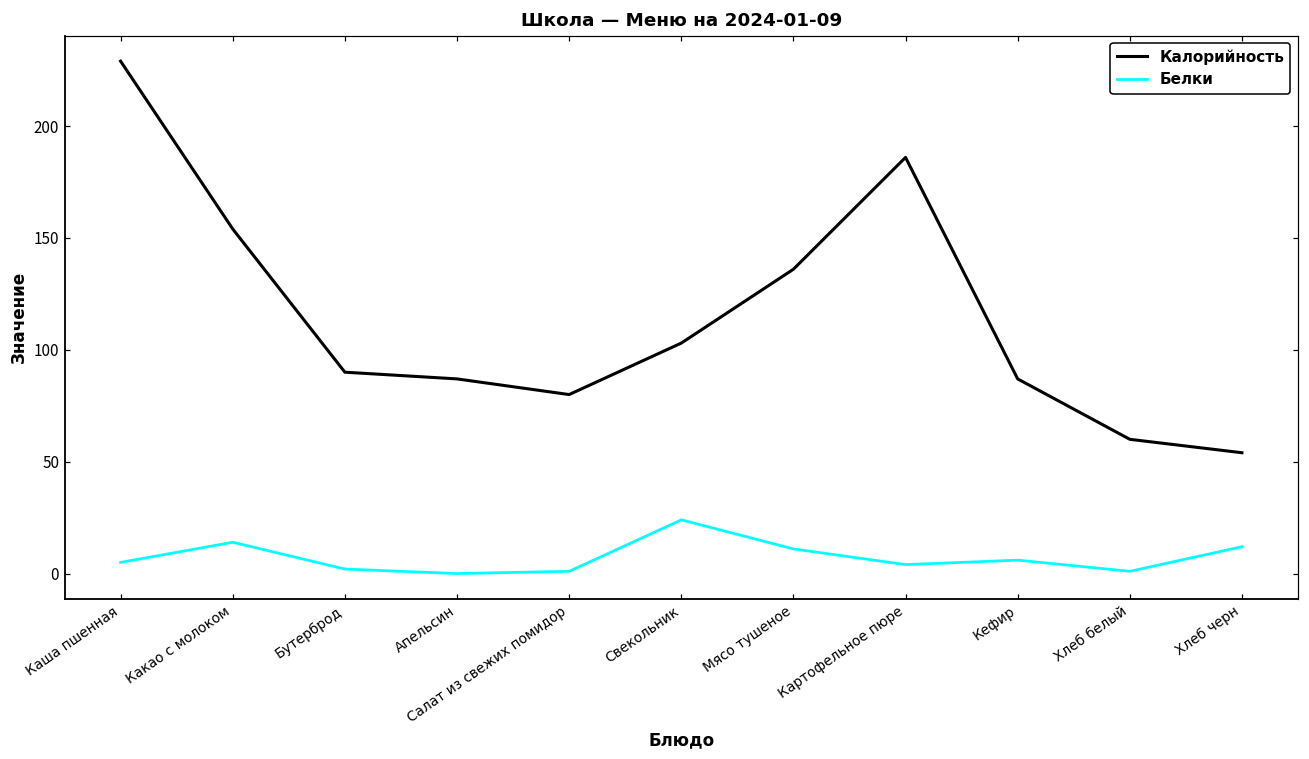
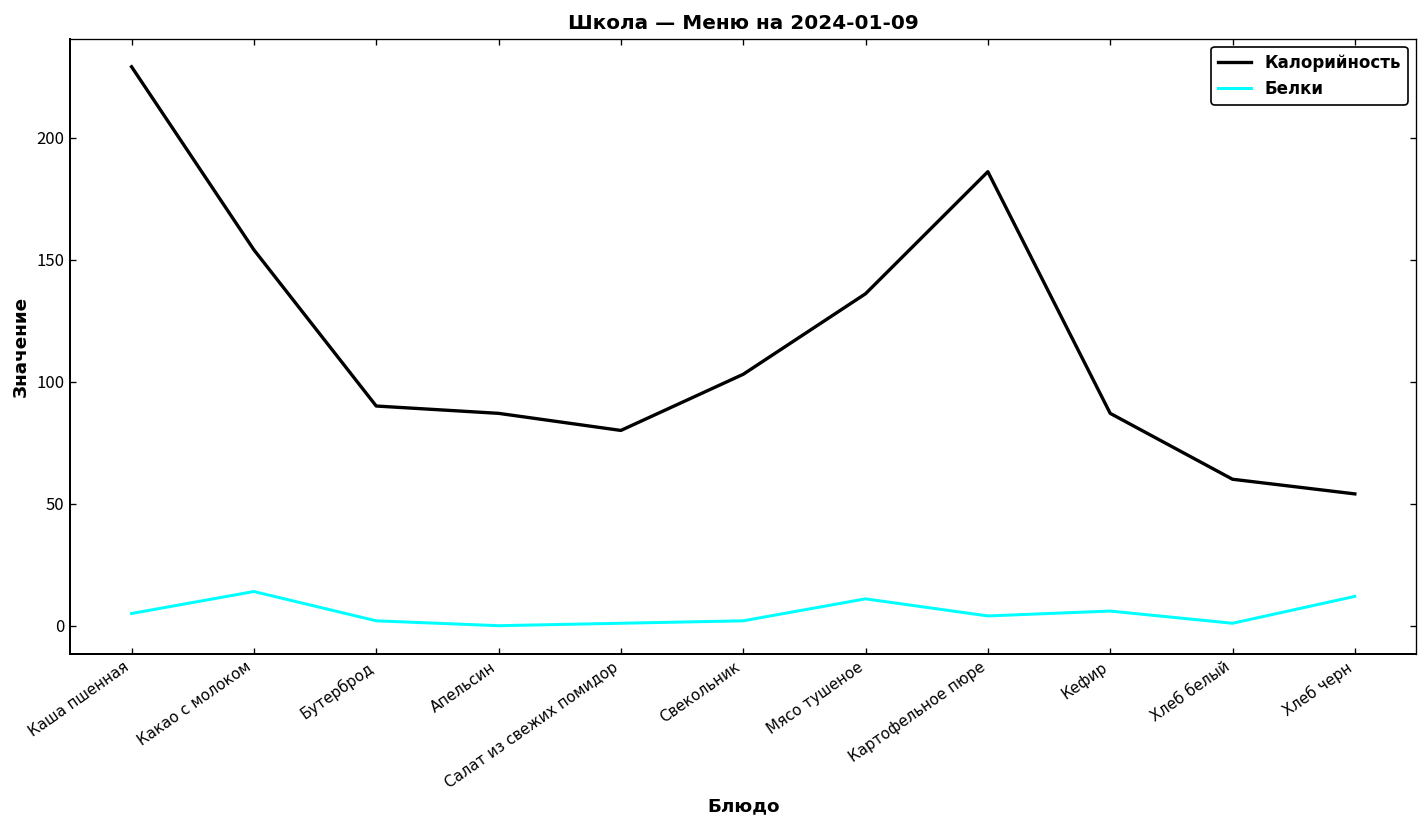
Белки, Свекольник: 24 -> 2
